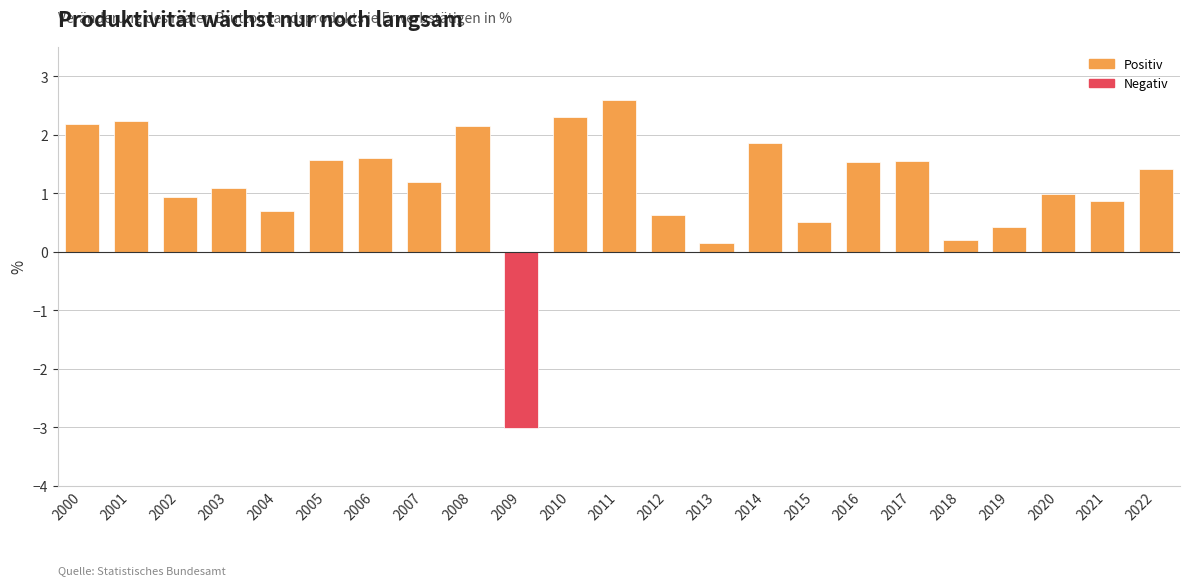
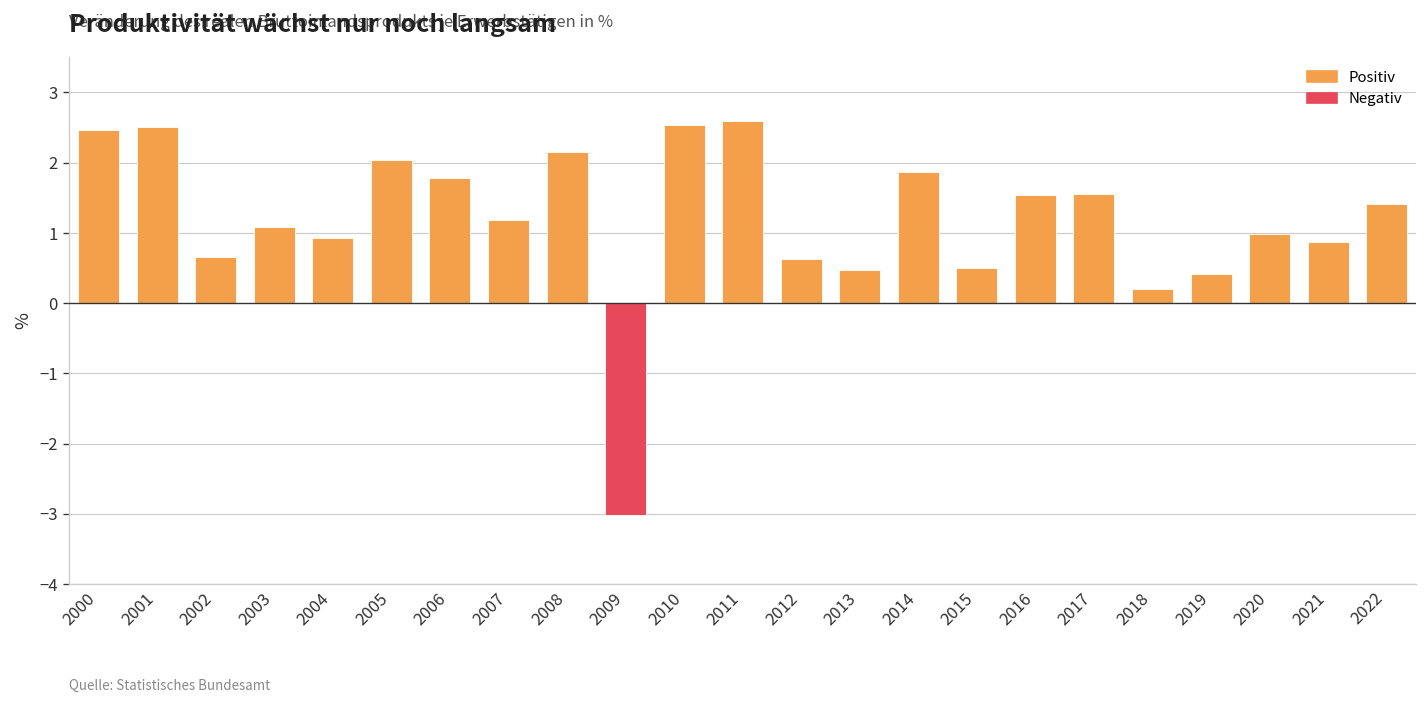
2000: 2.2 -> 2.5
2001: 2.2 -> 2.5
2002: 0.9 -> 0.7
2004: 0.7 -> 0.9
2005: 1.6 -> 2.0
2006: 1.6 -> 1.8
2010: 2.3 -> 2.5
2013: 0.1 -> 0.5
